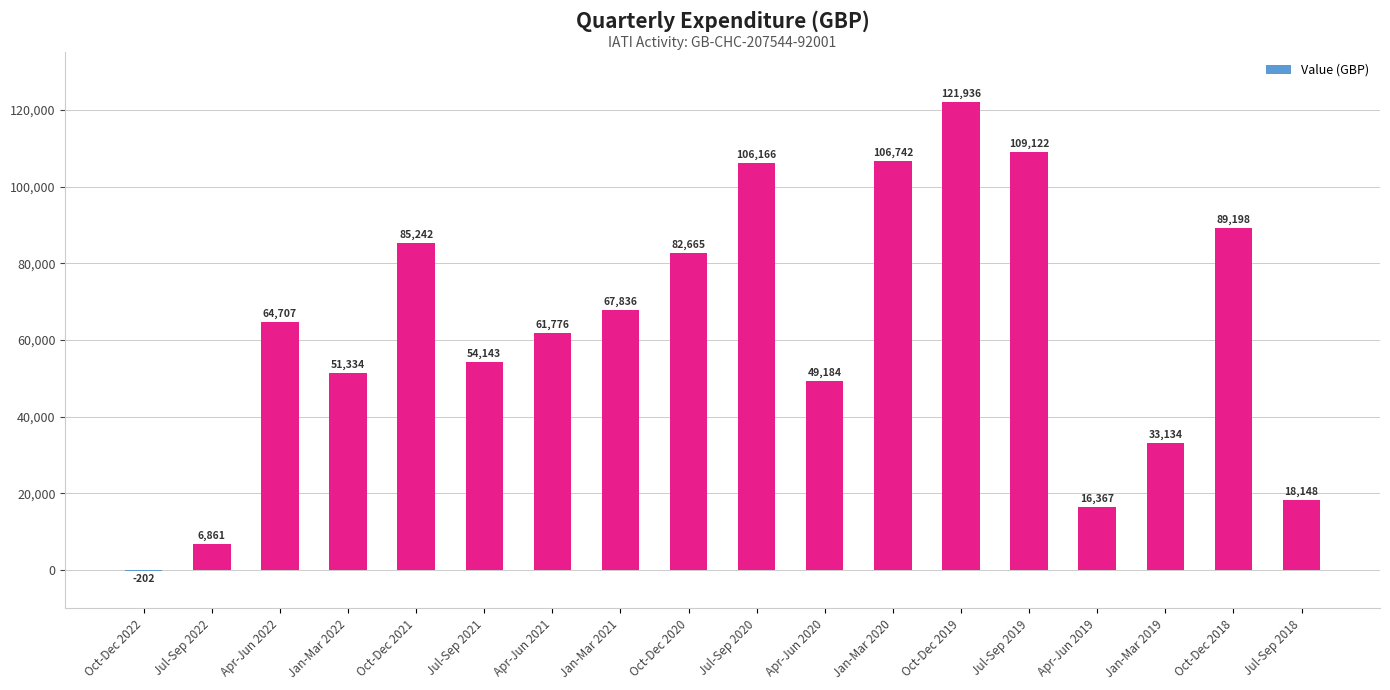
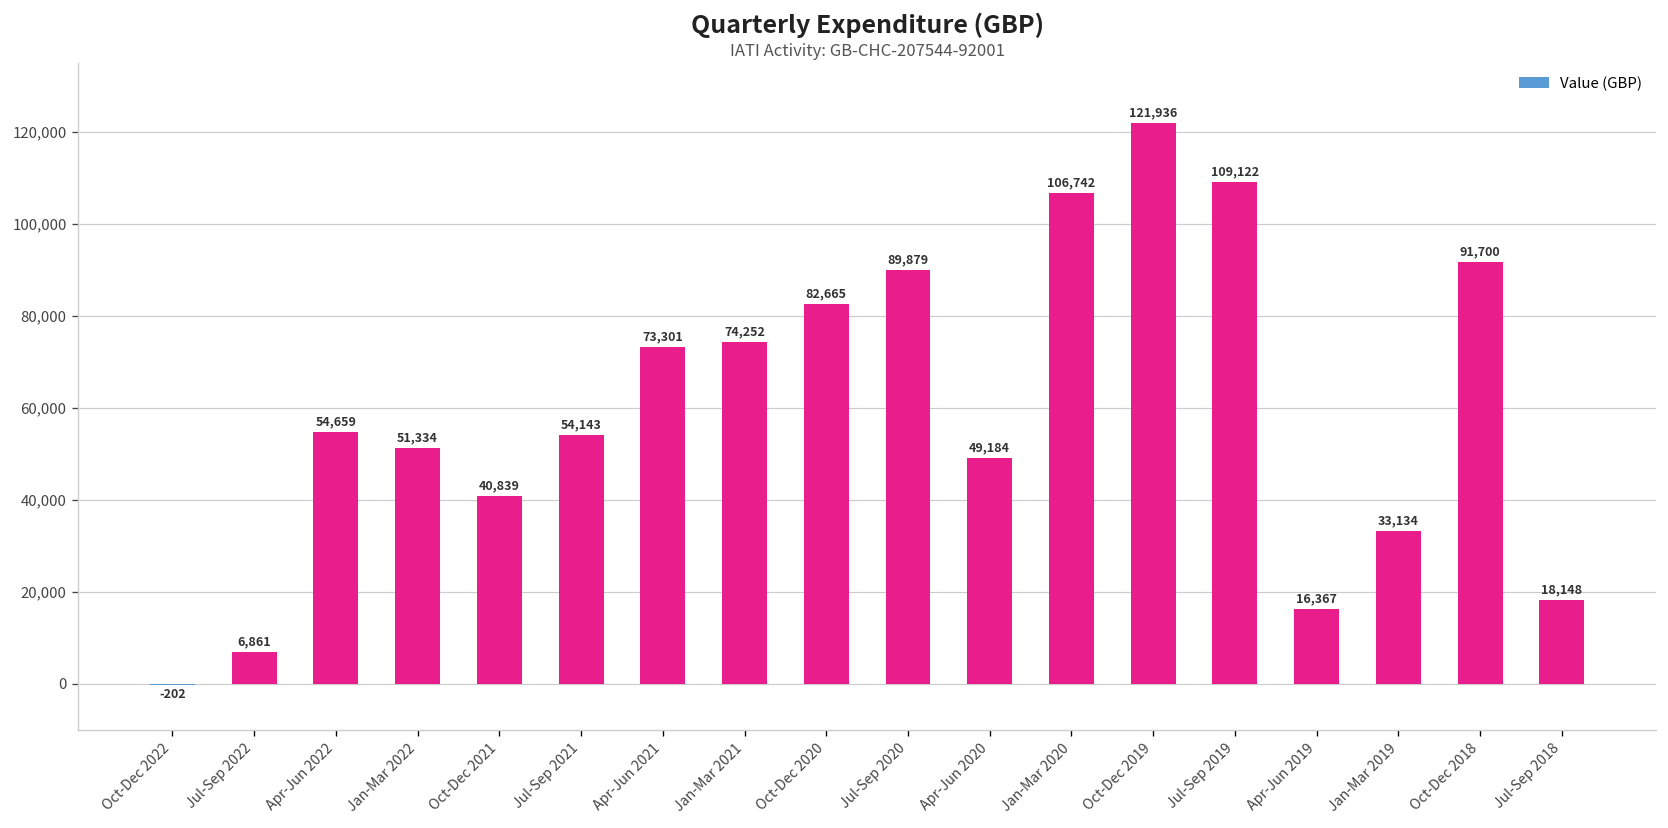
Apr-Jun 2022: 64,707 -> 54,659
Oct-Dec 2021: 85,242 -> 40,839
Apr-Jun 2021: 61,776 -> 73,301
Jan-Mar 2021: 67,836 -> 74,252
Jul-Sep 2020: 106,166 -> 89,879
Oct-Dec 2018: 89,198 -> 91,700
